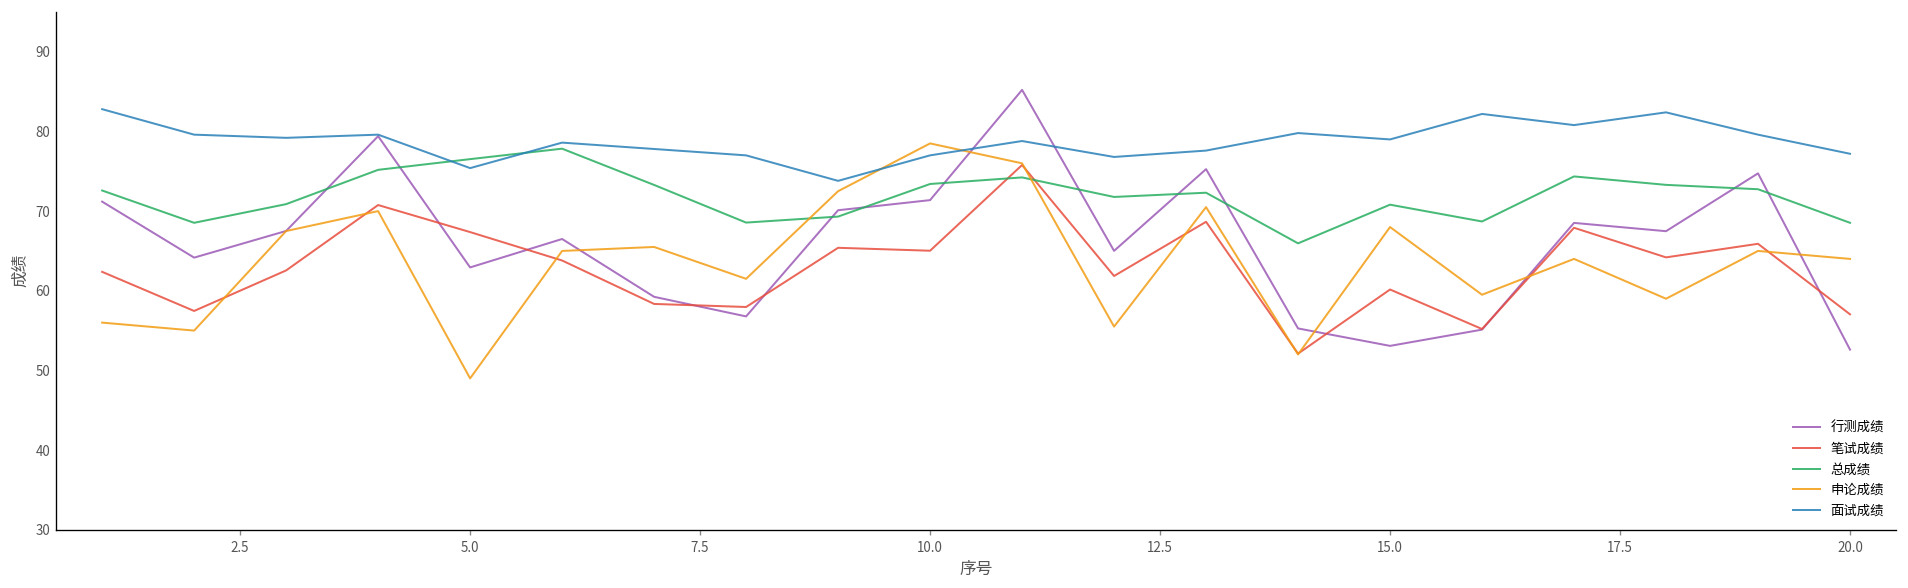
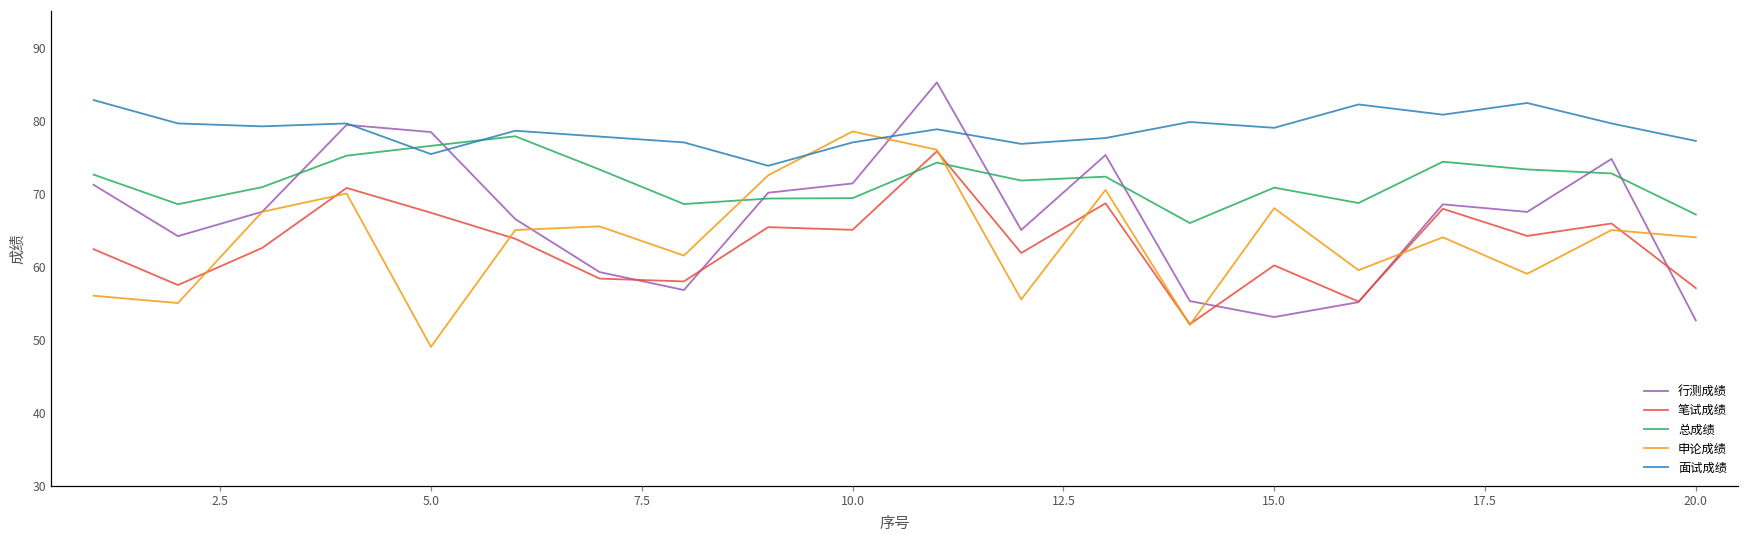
行测成绩, 5.0: 63 -> 78
总成绩, 10.0: 73 -> 69
总成绩, 20.0: 69 -> 67
